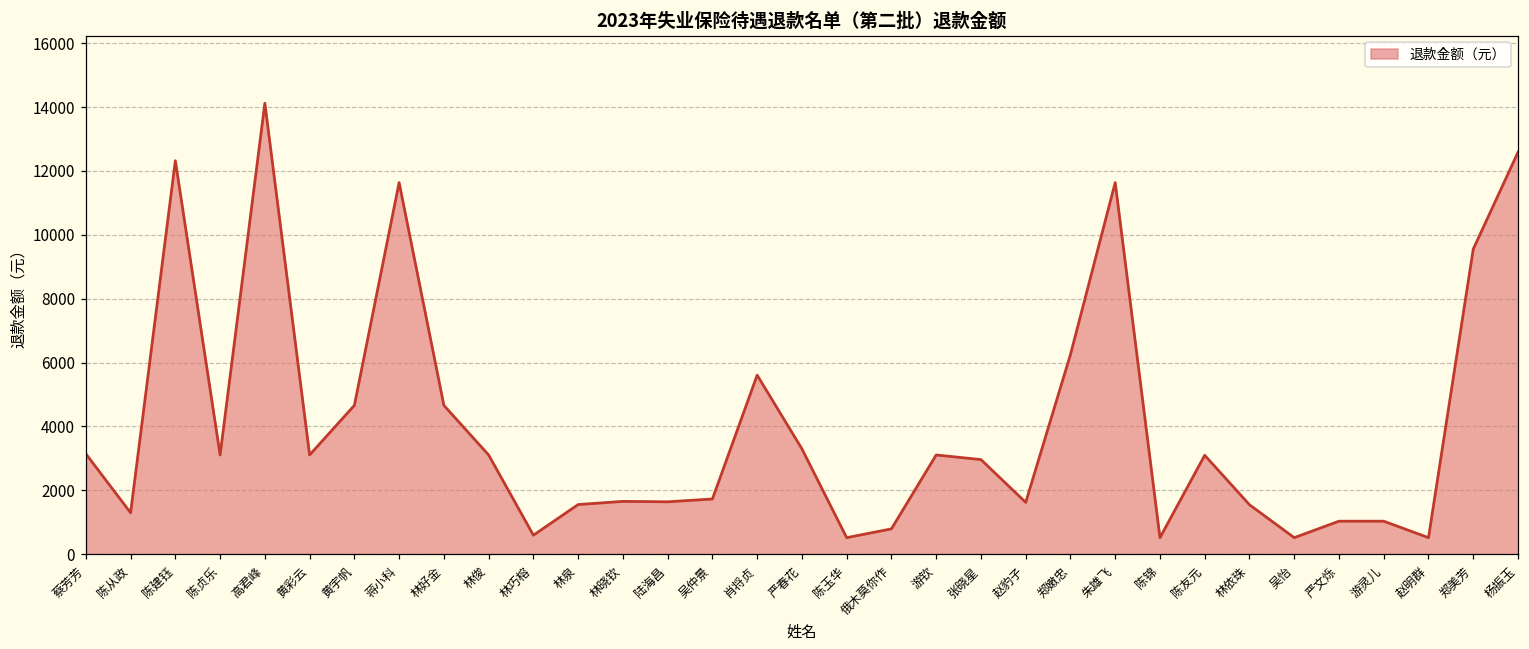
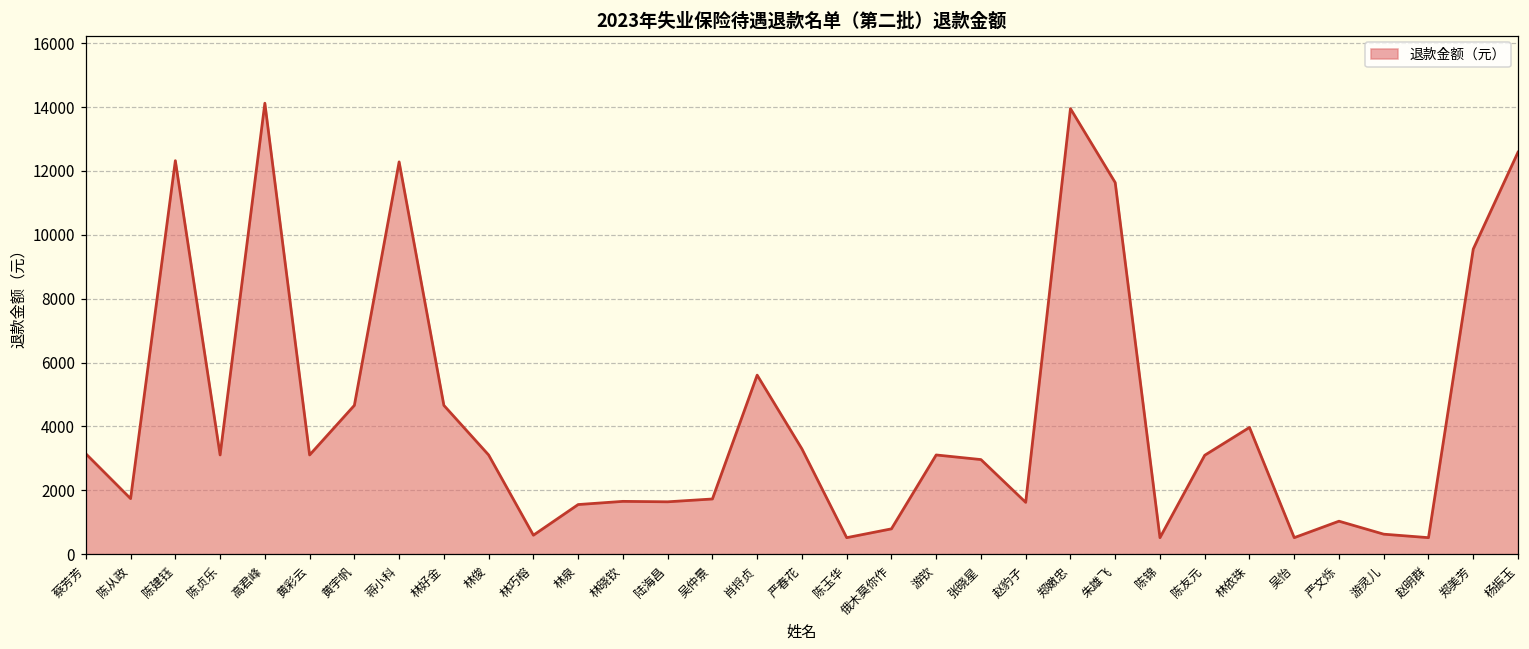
陈从政: 1300 -> 1700
蒋小科: 11600 -> 12300
郑嫩忠: 6200 -> 14000
林依珠: 1500 -> 4000
游灵儿: 1000 -> 600
